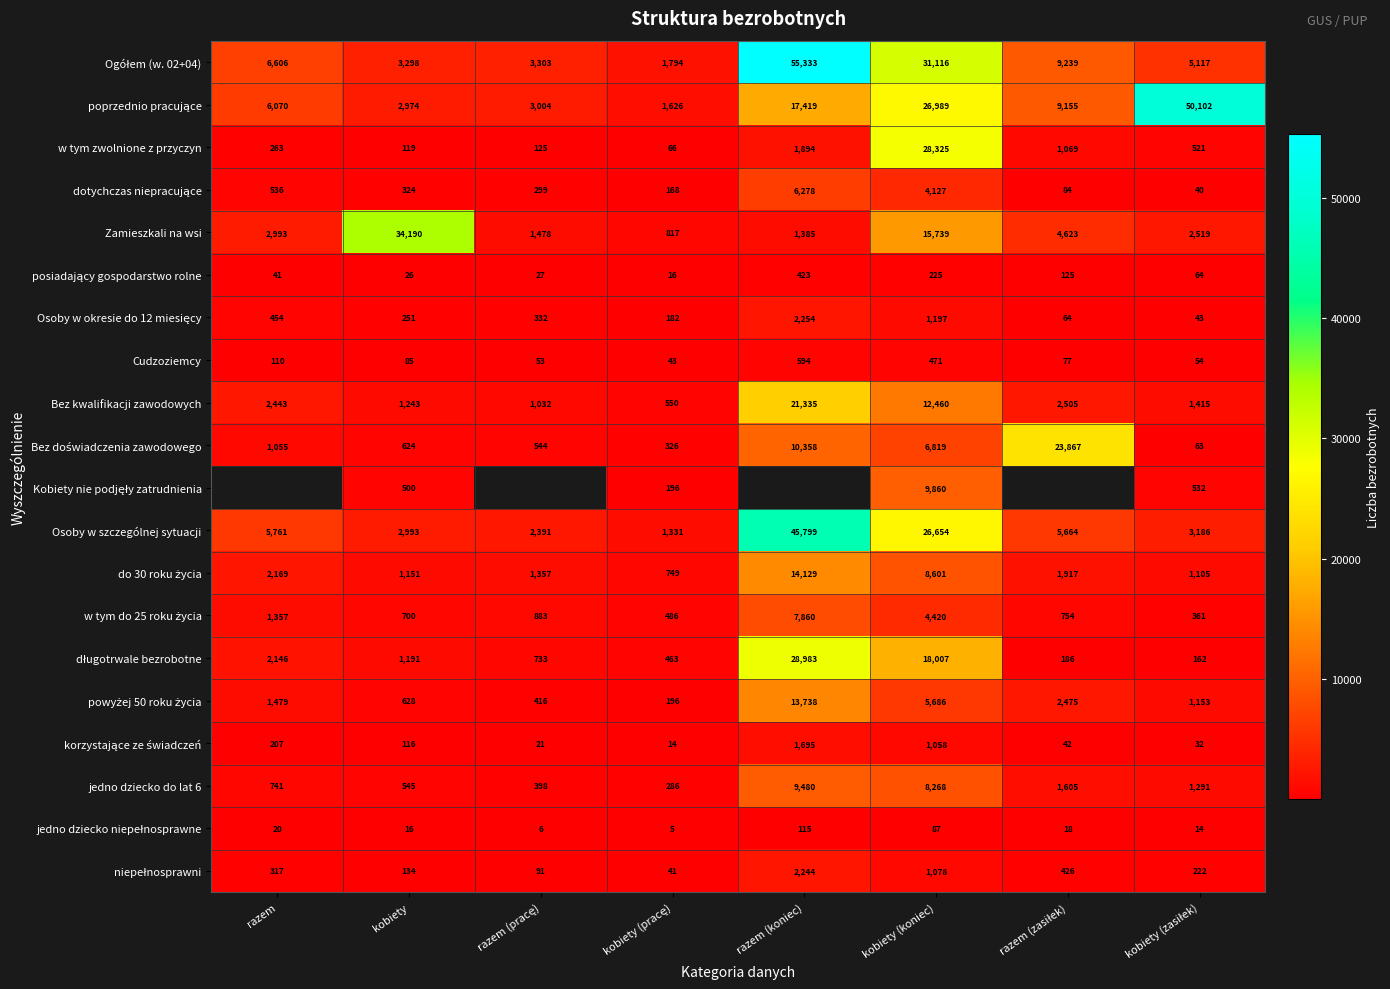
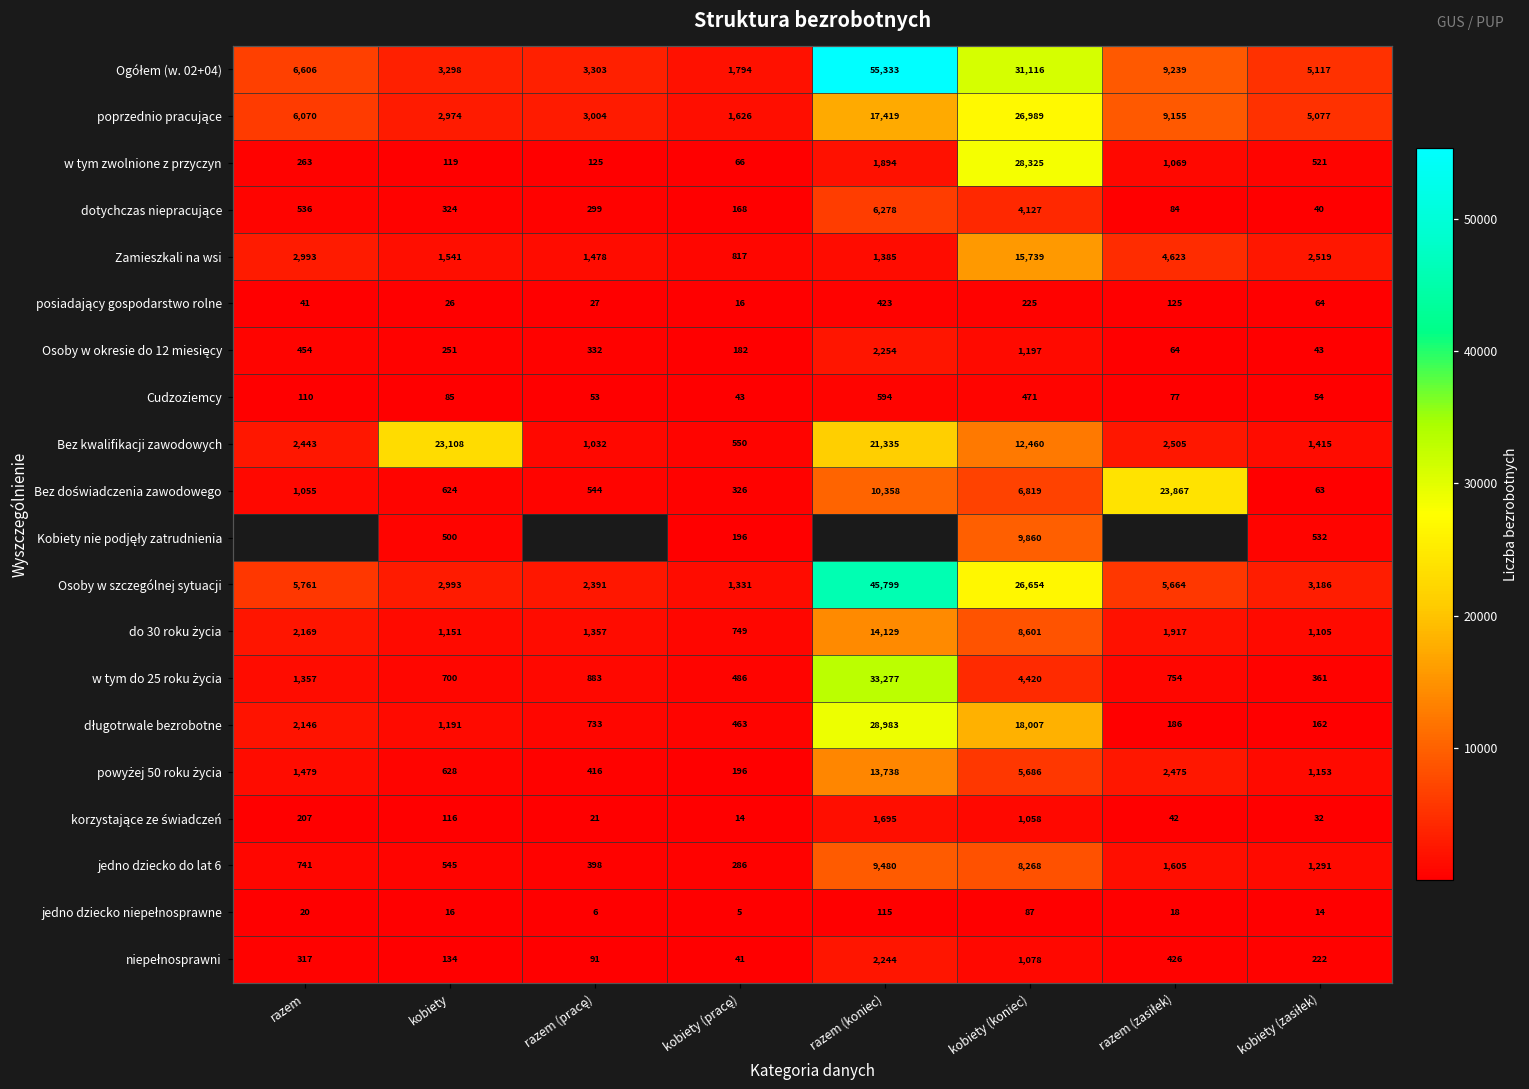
poprzednio pracujące, kobiety (zasiłek): 50,102 -> 5,077
Zamieszkali na wsi, kobiety: 34,190 -> 1,541
Bez kwalifikacji zawodowych, kobiety: 1,243 -> 23,108
w tym do 25 roku życia, razem (koniec): 7,860 -> 33,277
